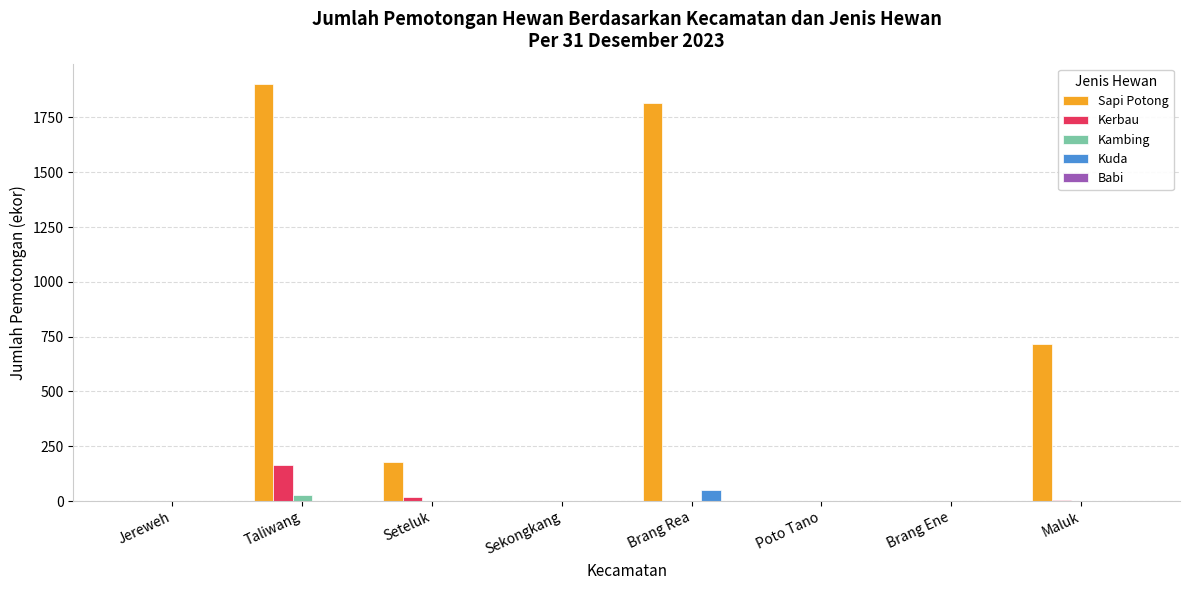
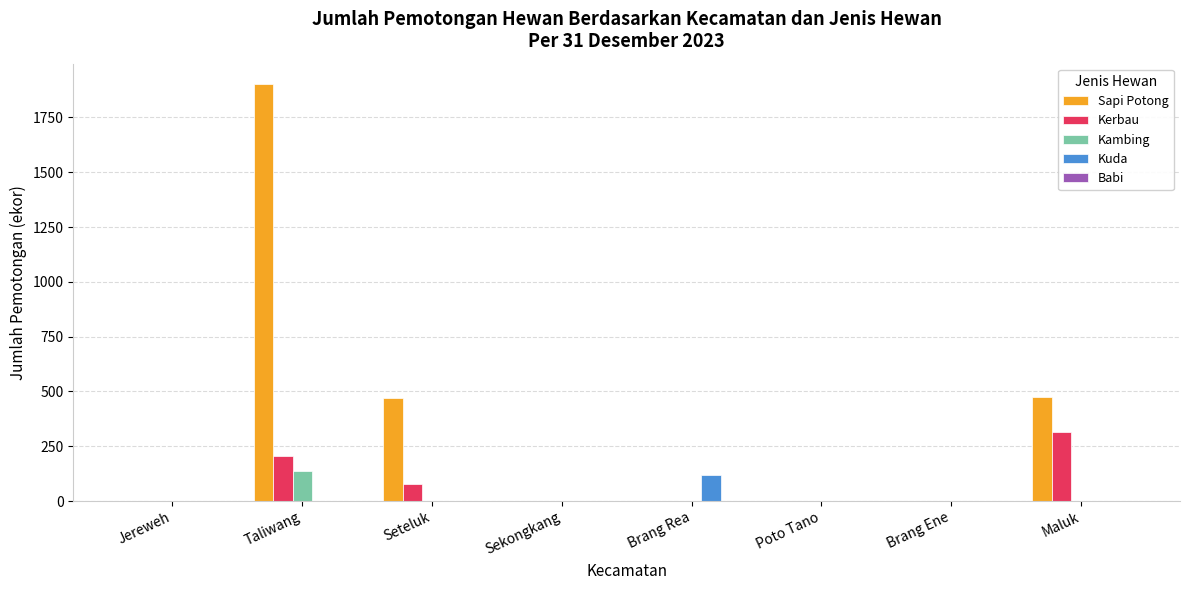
Kerbau, Taliwang: 160 -> 200
Kambing, Taliwang: 30 -> 140
Sapi Potong, Seteluk: 180 -> 470
Kerbau, Seteluk: 20 -> 80
Sapi Potong, Brang Rea: 1820 -> 0
Kuda, Brang Rea: 50 -> 120
Sapi Potong, Maluk: 720 -> 470
Kerbau, Maluk: 10 -> 320
